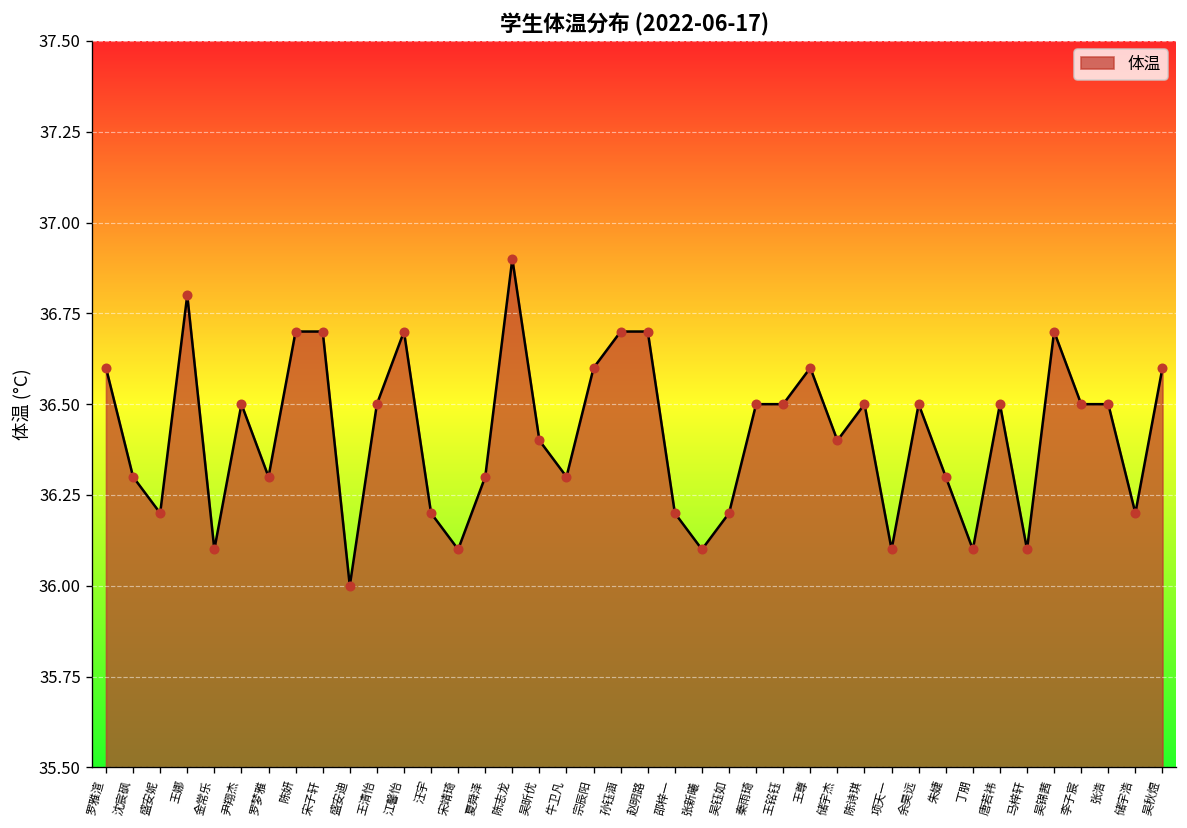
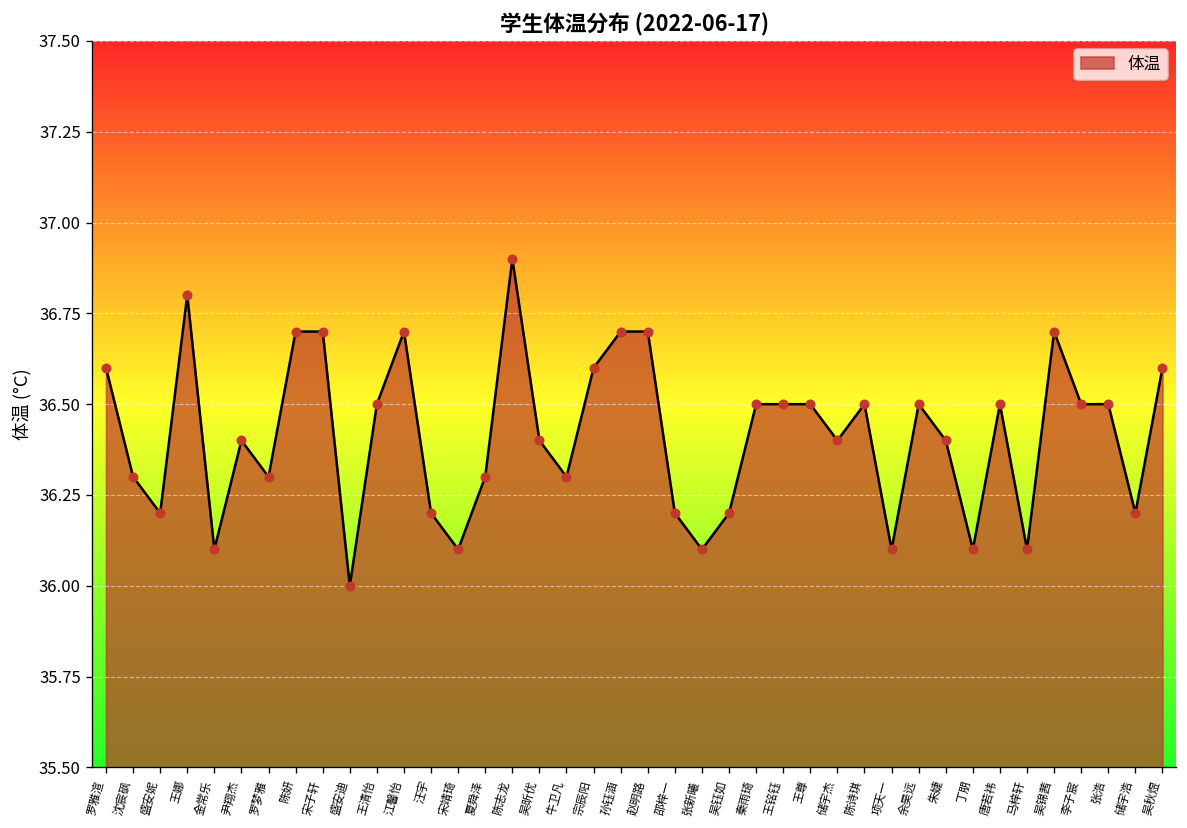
尹翔杰: 36.5 -> 36.4
王尊: 36.6 -> 36.5
朱婕: 36.3 -> 36.4
